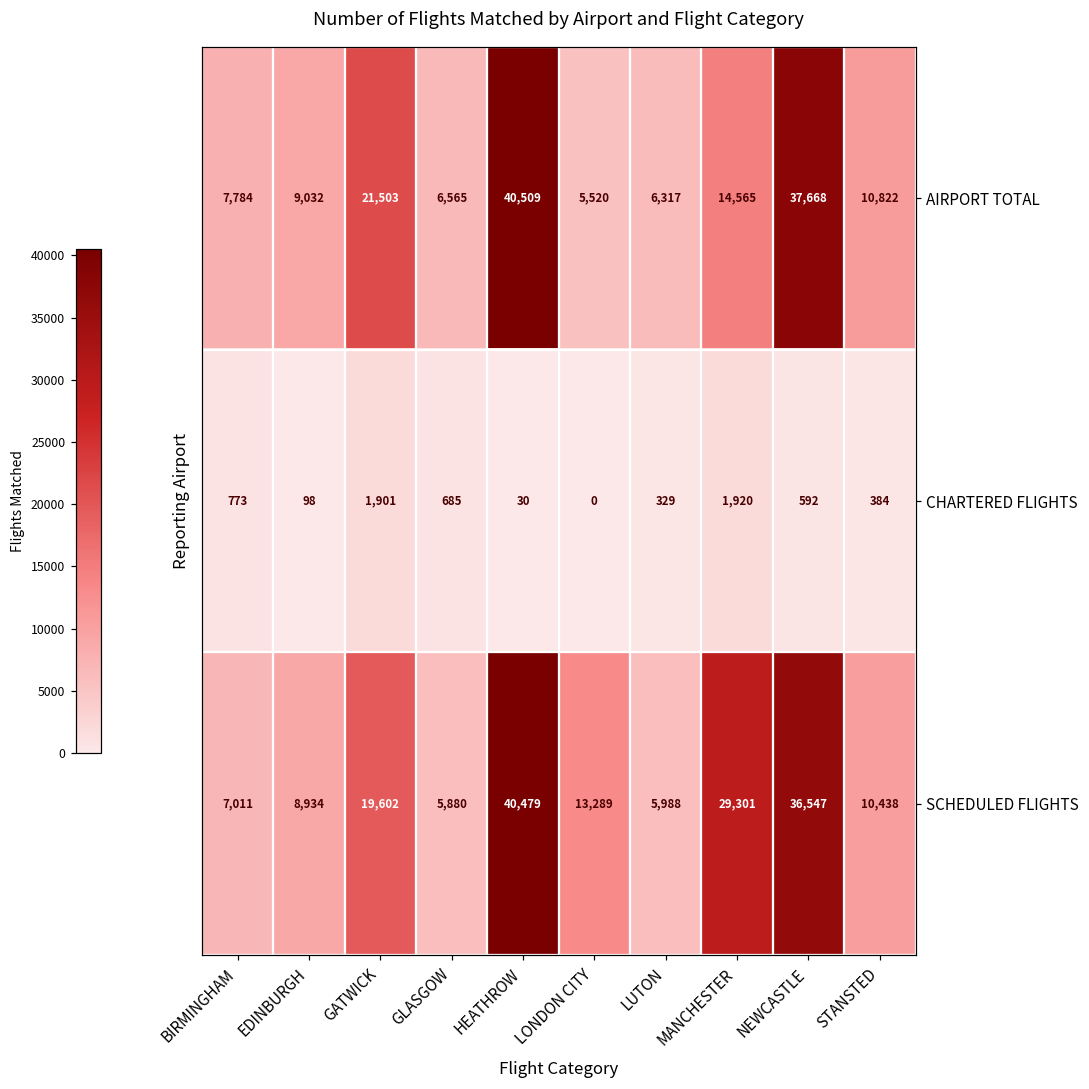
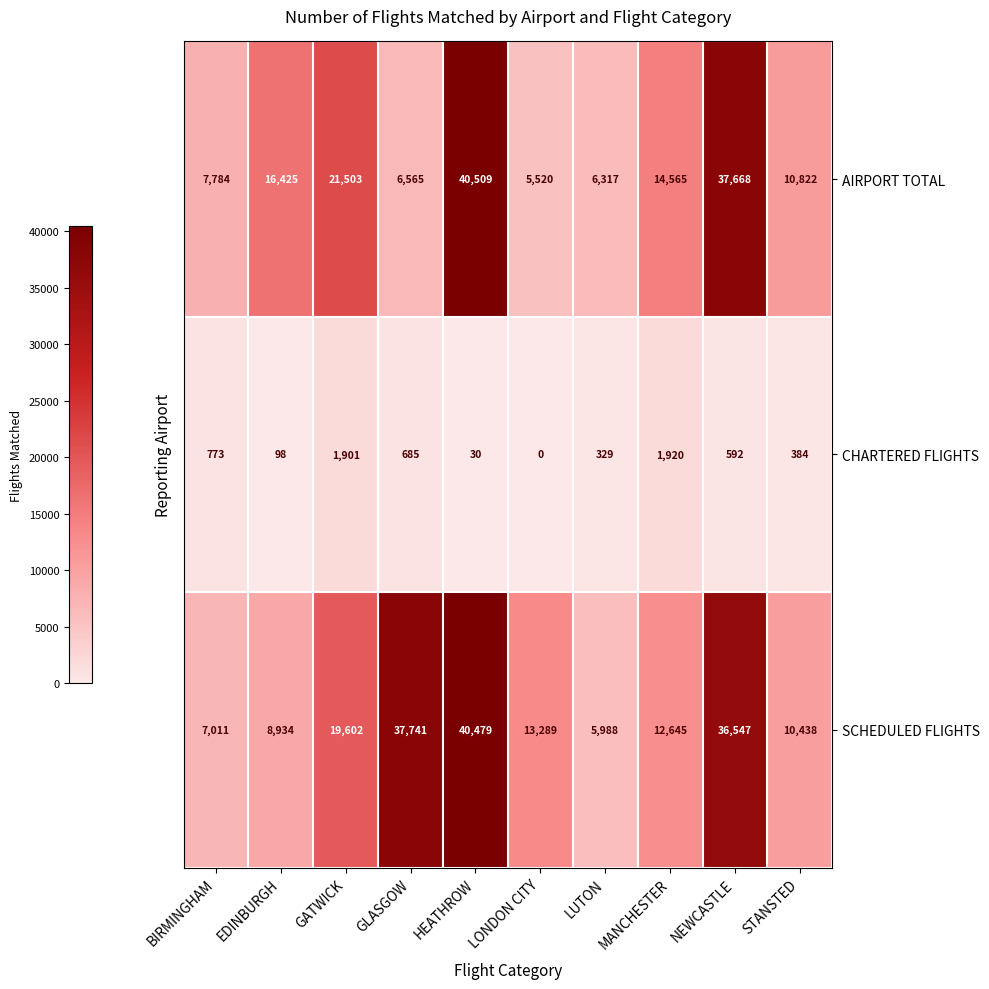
AIRPORT TOTAL, EDINBURGH: 9,032 -> 16,425
SCHEDULED FLIGHTS, GLASGOW: 5,880 -> 37,741
SCHEDULED FLIGHTS, MANCHESTER: 29,301 -> 12,645
